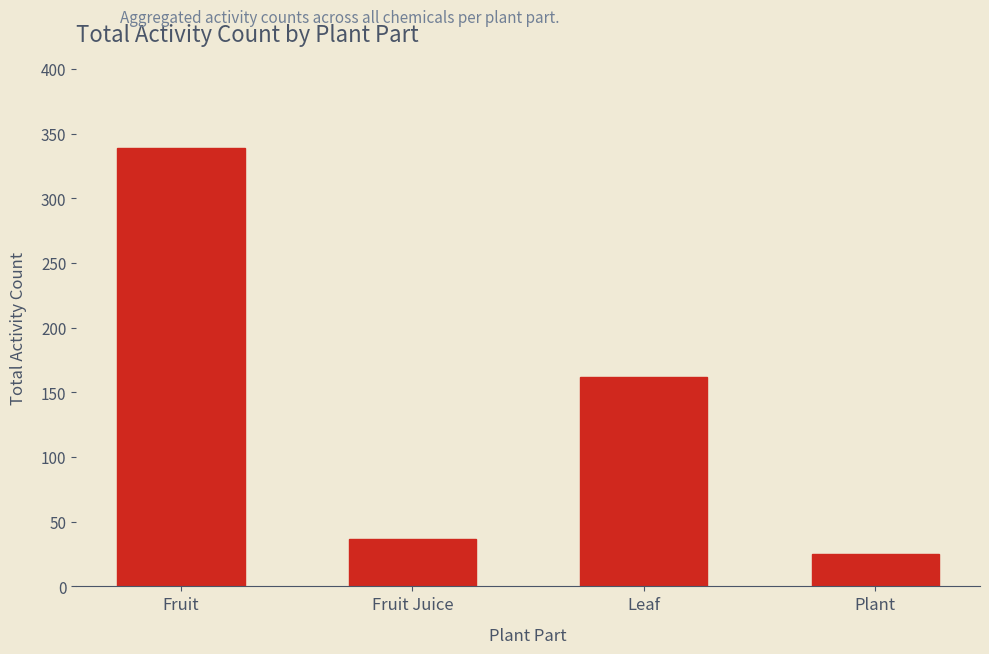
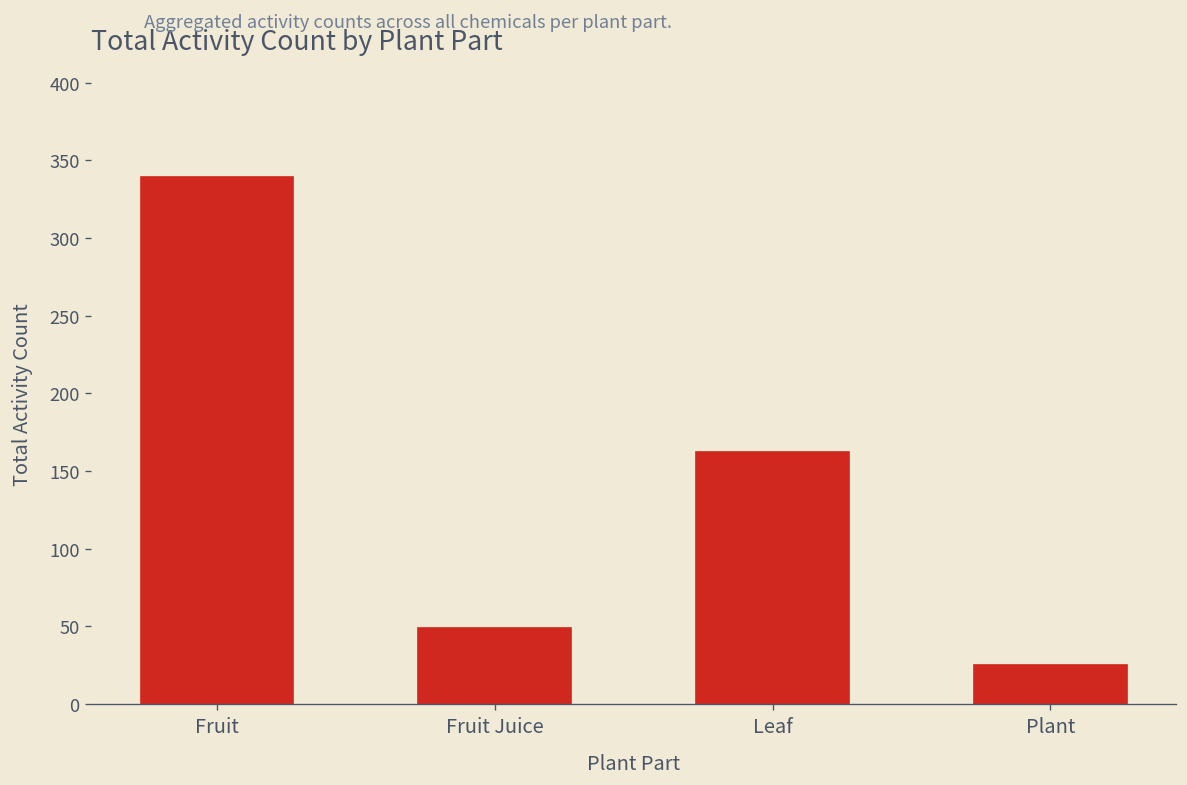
Fruit Juice: 37 -> 49
